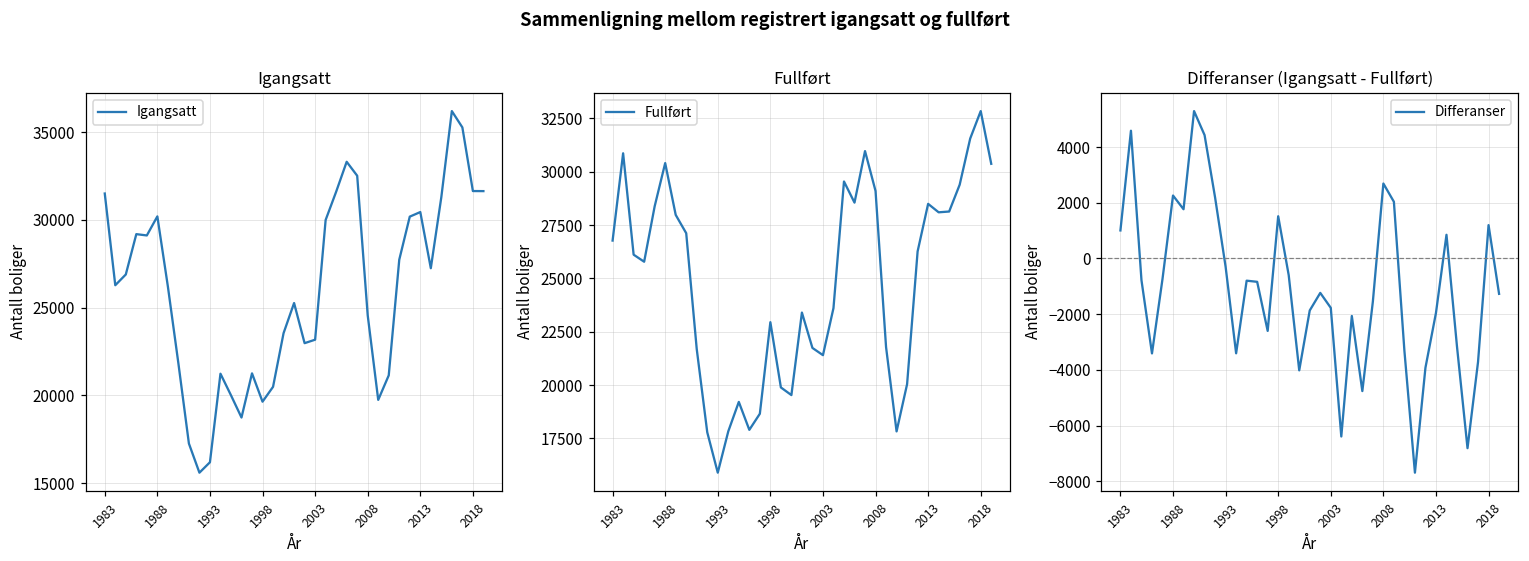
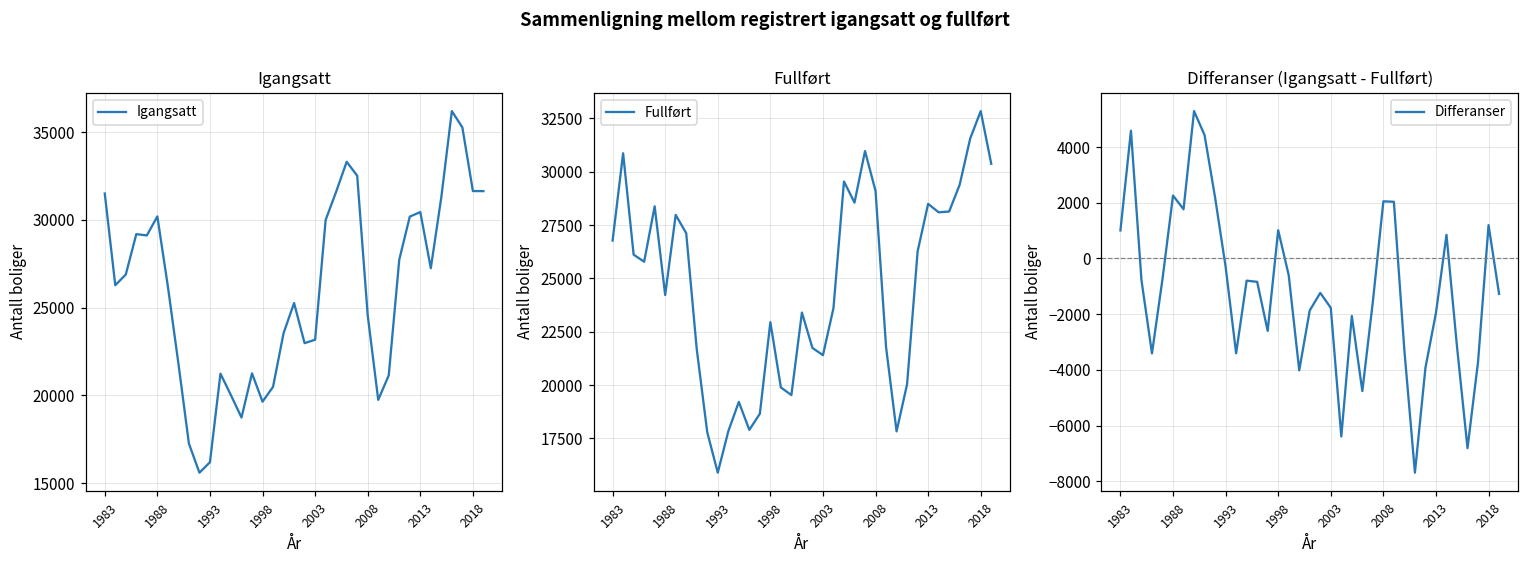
Fullført, 1988: 30400 -> 24200
Differanser (Igangsatt - Fullført), 1998: 1500 -> 1000
Differanser (Igangsatt - Fullført), 2008: 2700 -> 2100
